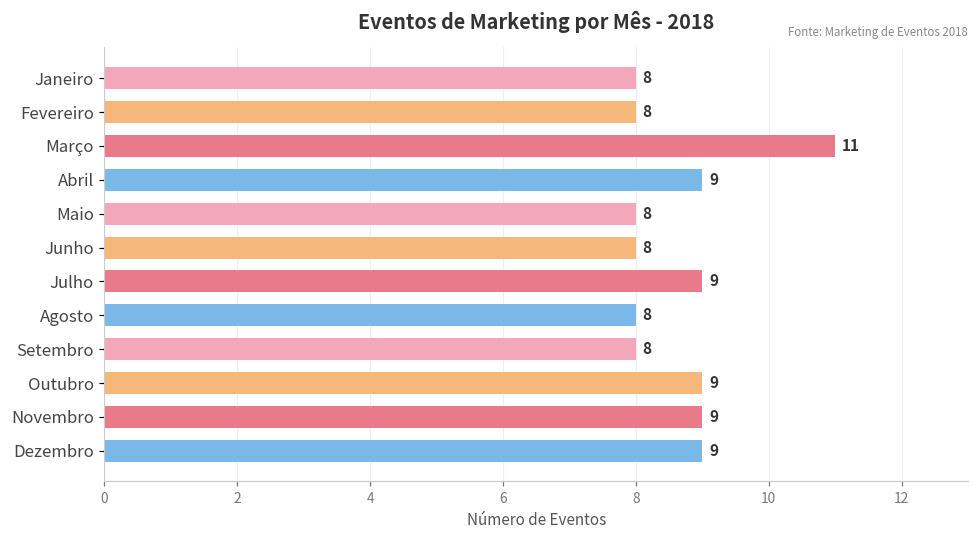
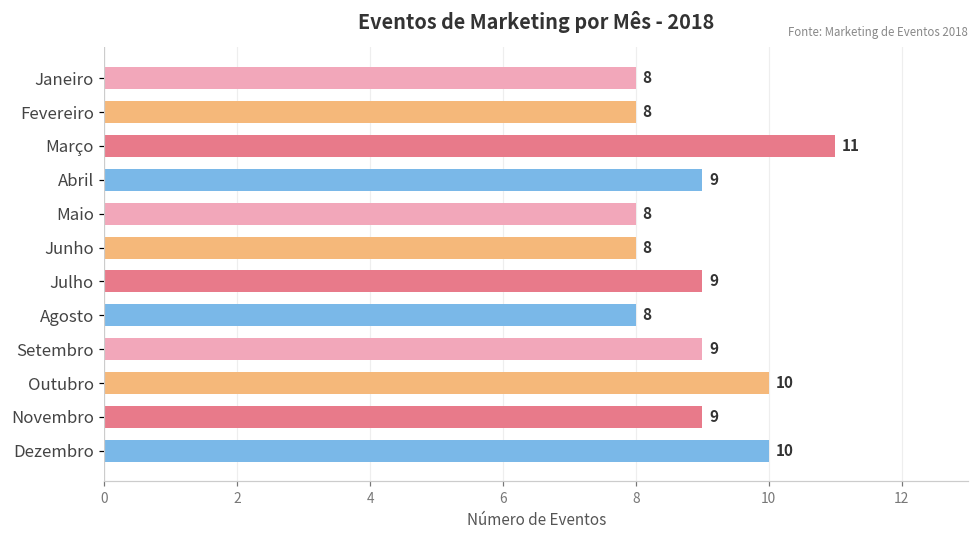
Setembro: 8 -> 9
Outubro: 9 -> 10
Dezembro: 9 -> 10
